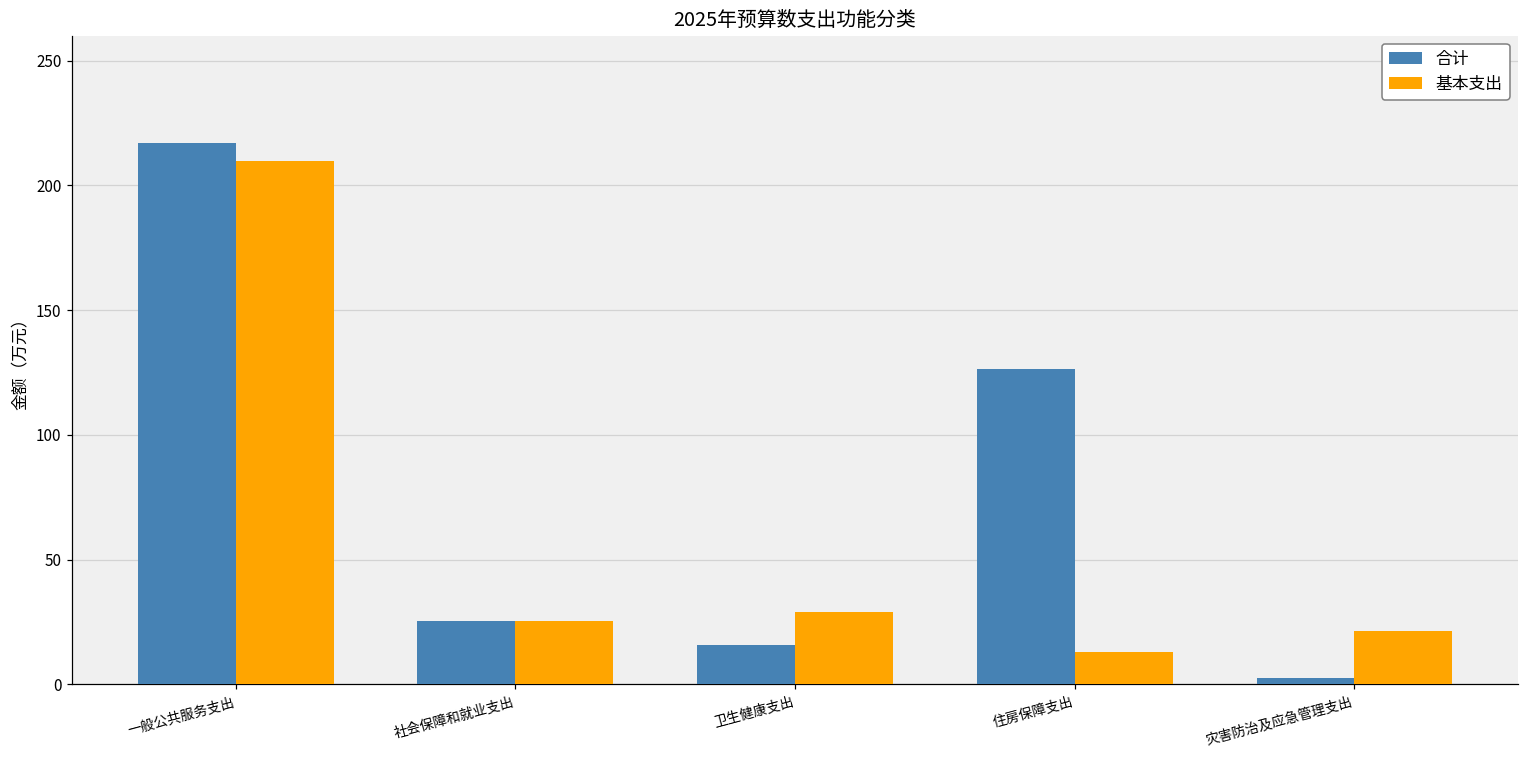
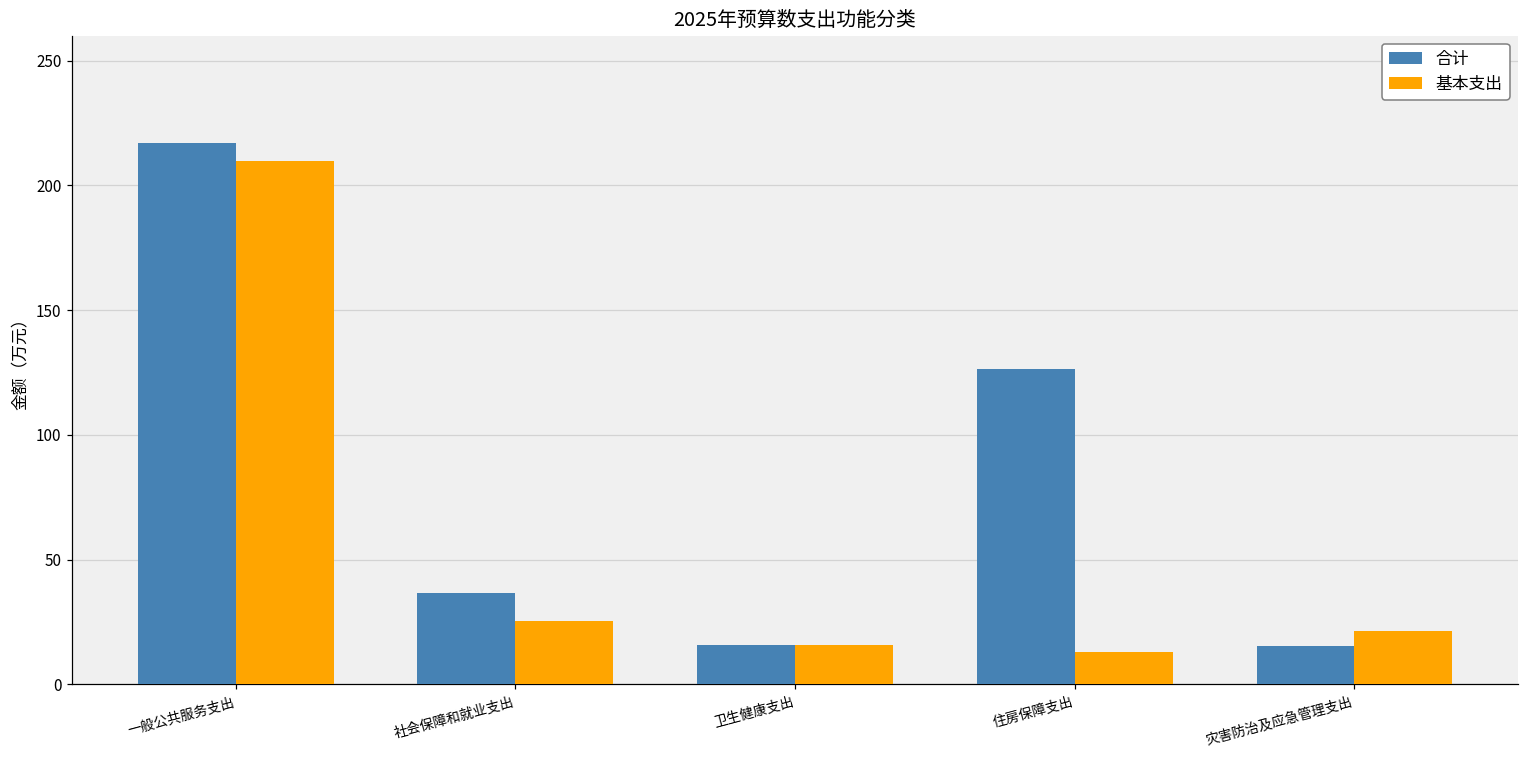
合计, 社会保障和就业支出: 26 -> 37
基本支出, 卫生健康支出: 29 -> 16
合计, 灾害防治及应急管理支出: 2 -> 15
